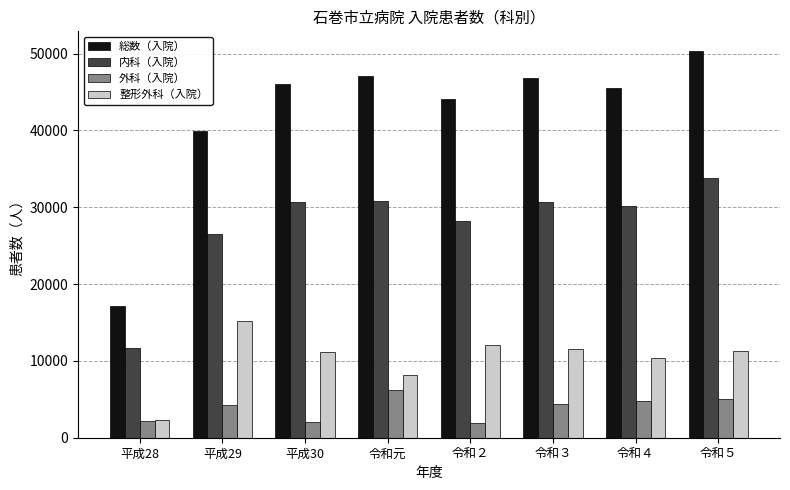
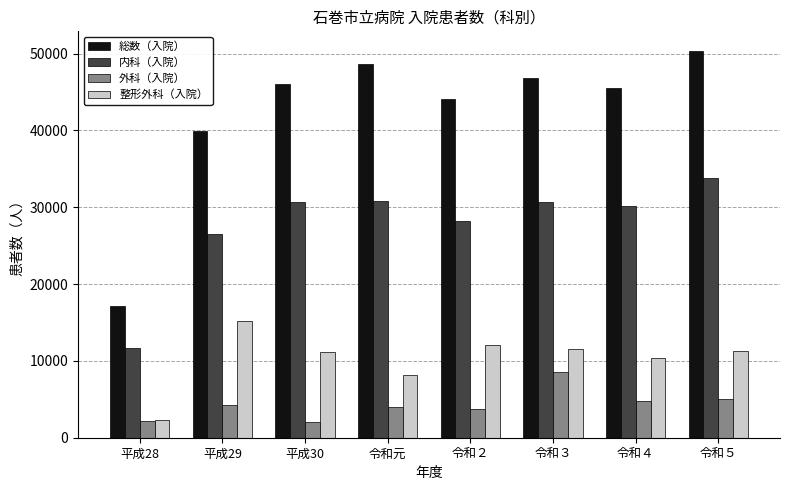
総数（入院）, 令和元: 47000 -> 49000
外科（入院）, 令和元: 6000 -> 4000
外科（入院）, 令和２: 2000 -> 4000
外科（入院）, 令和３: 4000 -> 9000
